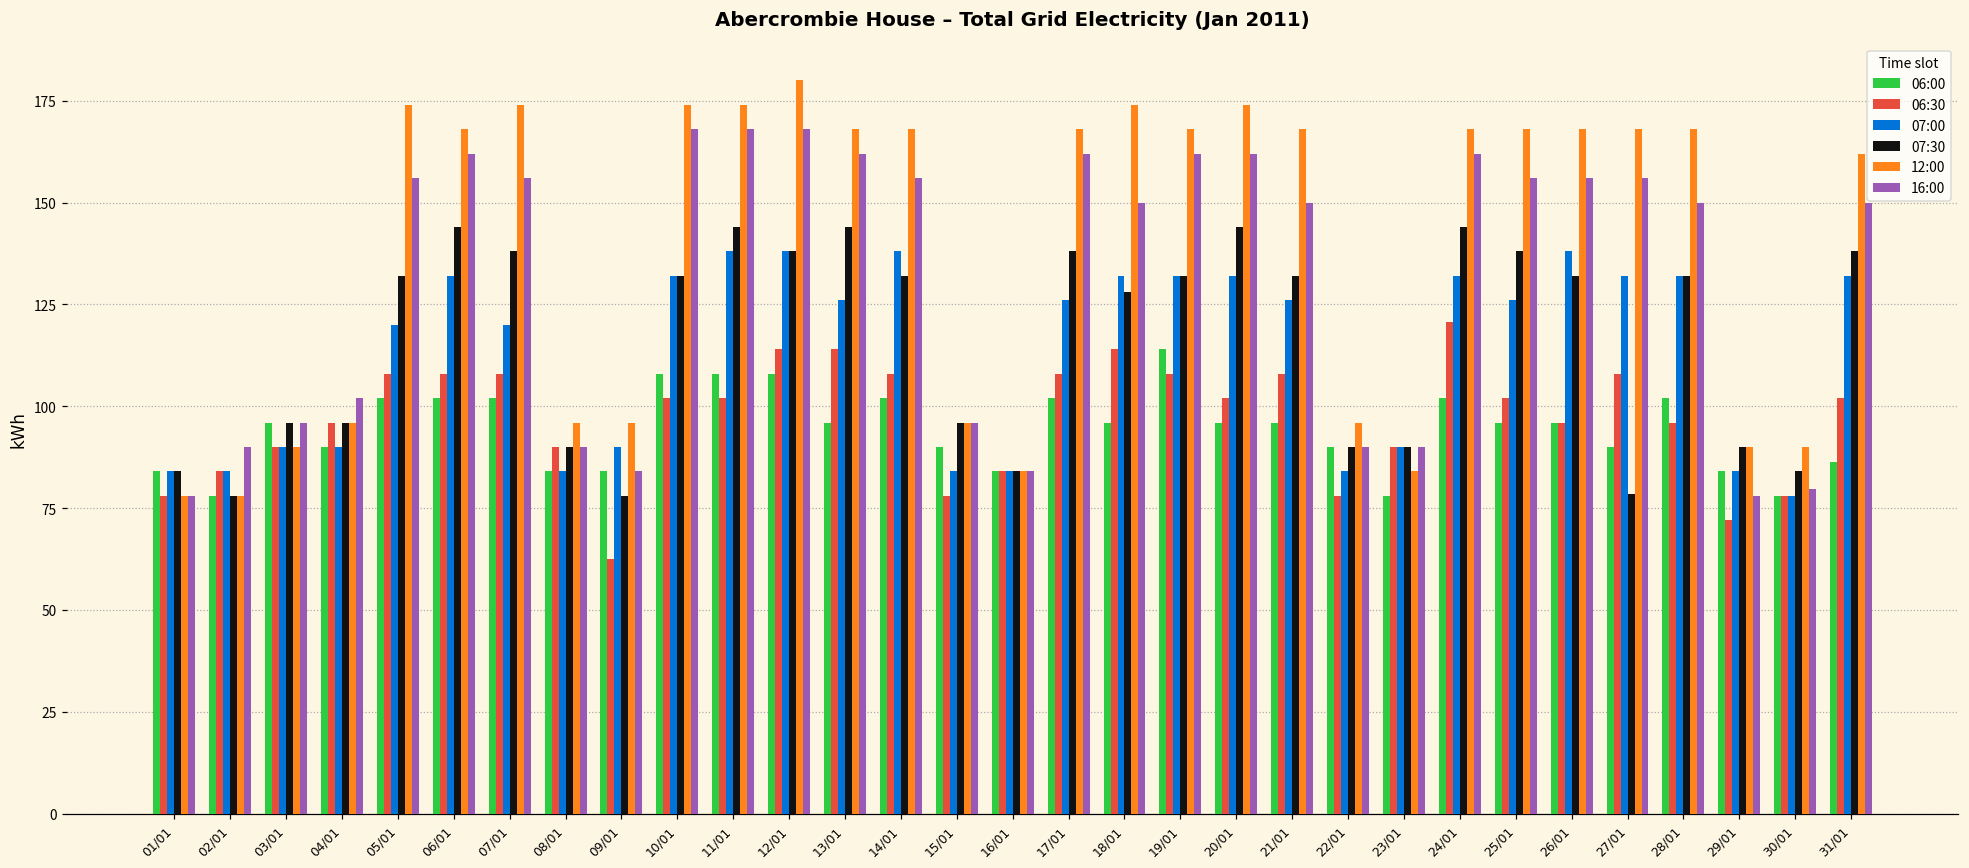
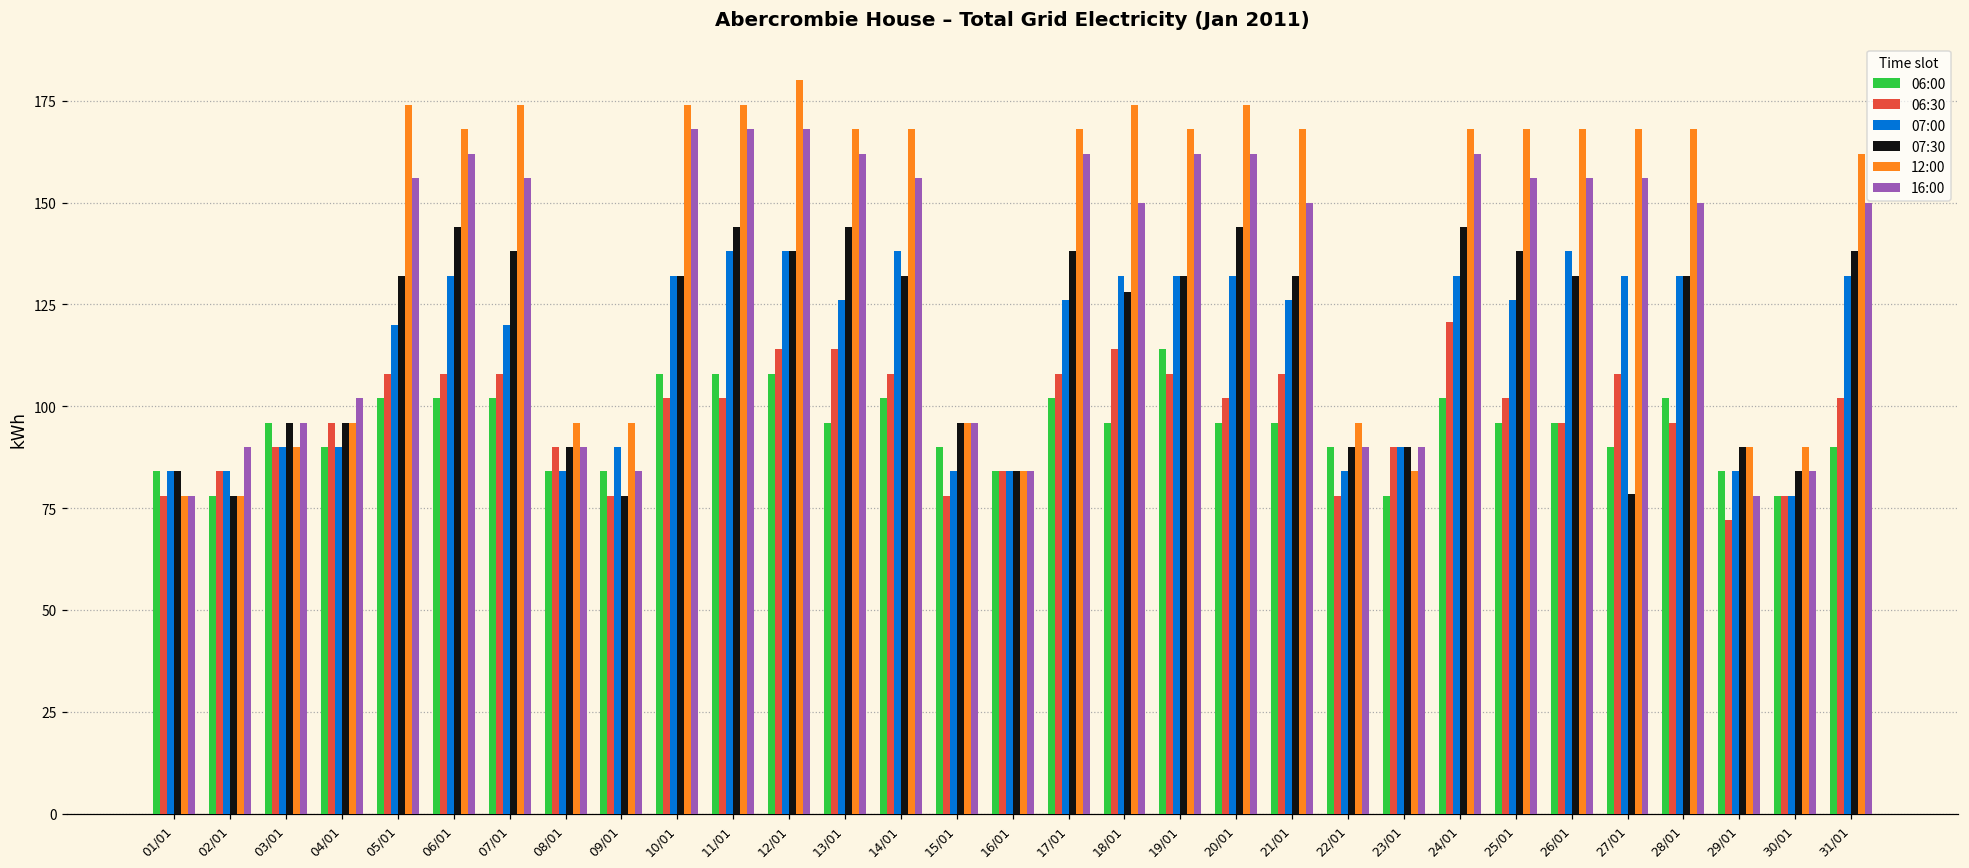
06:30, 09/01: 63 -> 78
16:00, 30/01: 80 -> 84
06:00, 31/01: 86 -> 90
